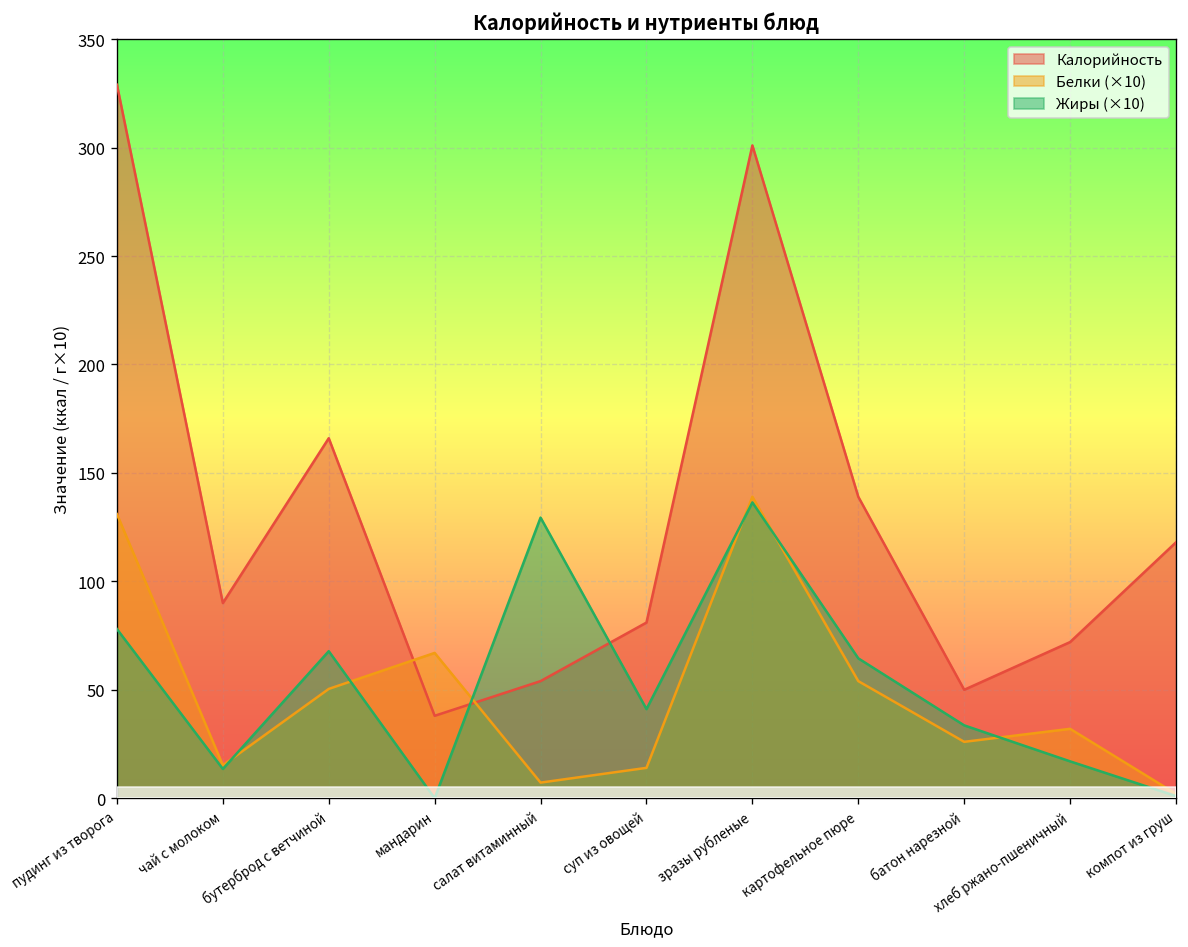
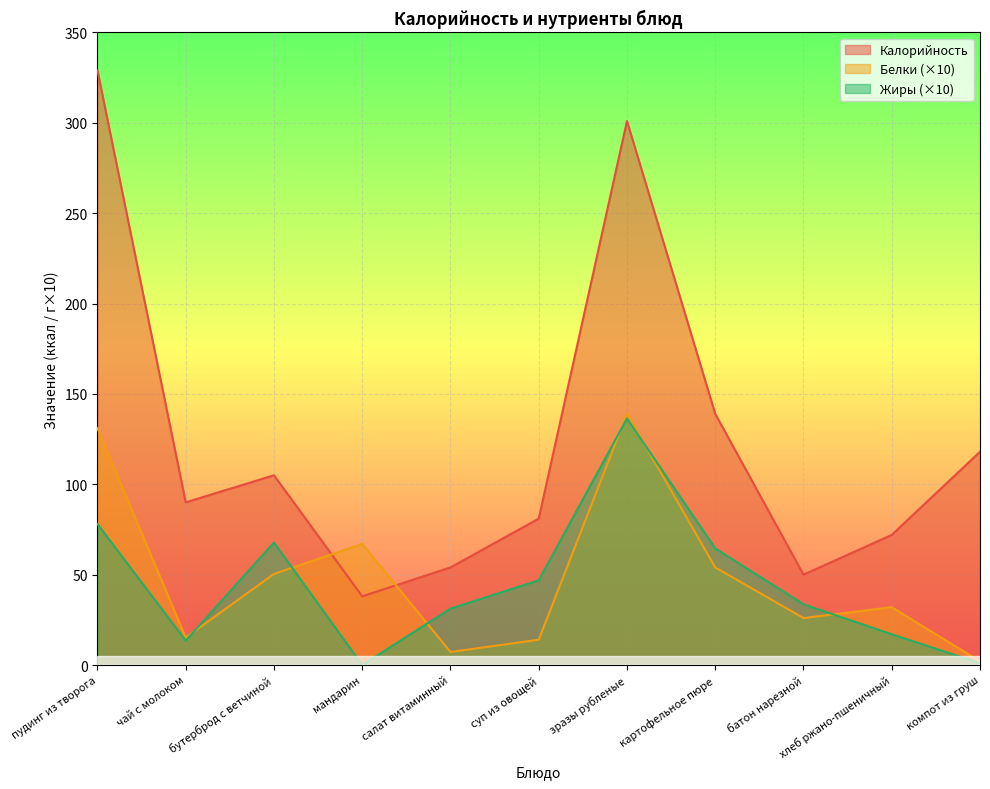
Калорийность, бутерброд с ветчиной: 166 -> 105
Жиры (×10), салат витаминный: 129 -> 31
Жиры (×10), суп из овощей: 41 -> 47
